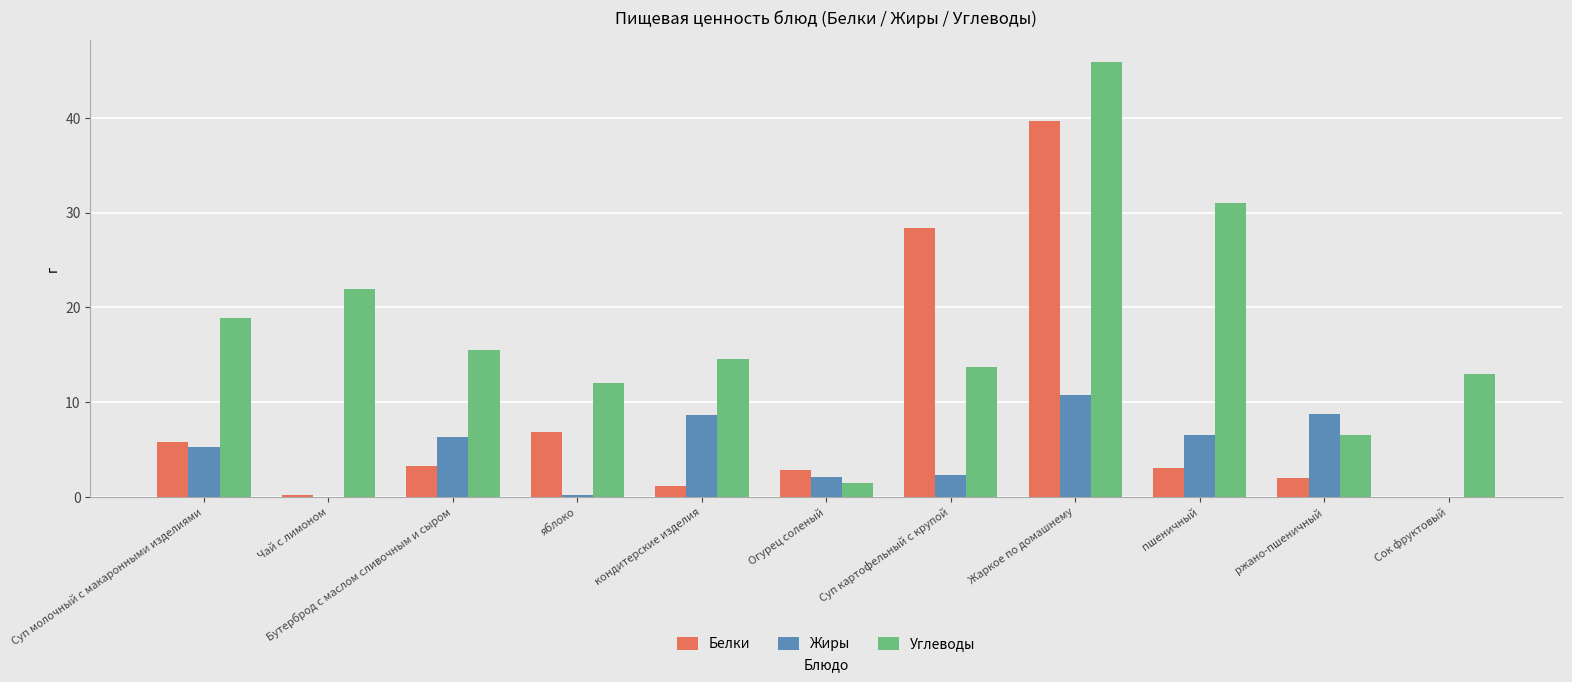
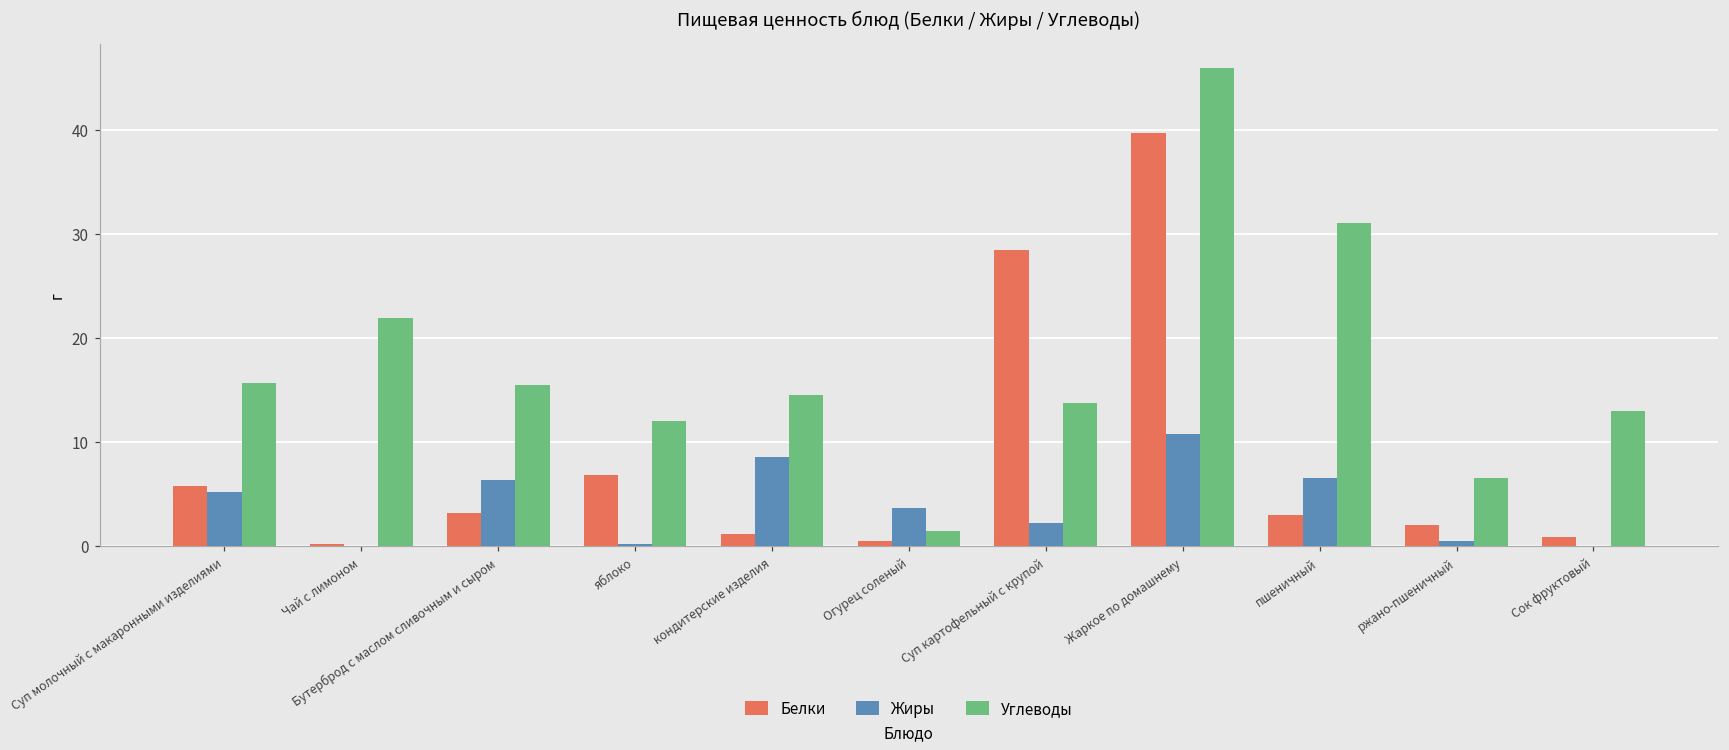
Углеводы, Суп молочный с макаронными изделиями: 19 -> 16
Белки, Огурец соленый: 3 -> 0
Жиры, Огурец соленый: 2 -> 4
Жиры, ржано-пшеничный: 9 -> 0
Белки, Сок фруктовый: 0 -> 1
